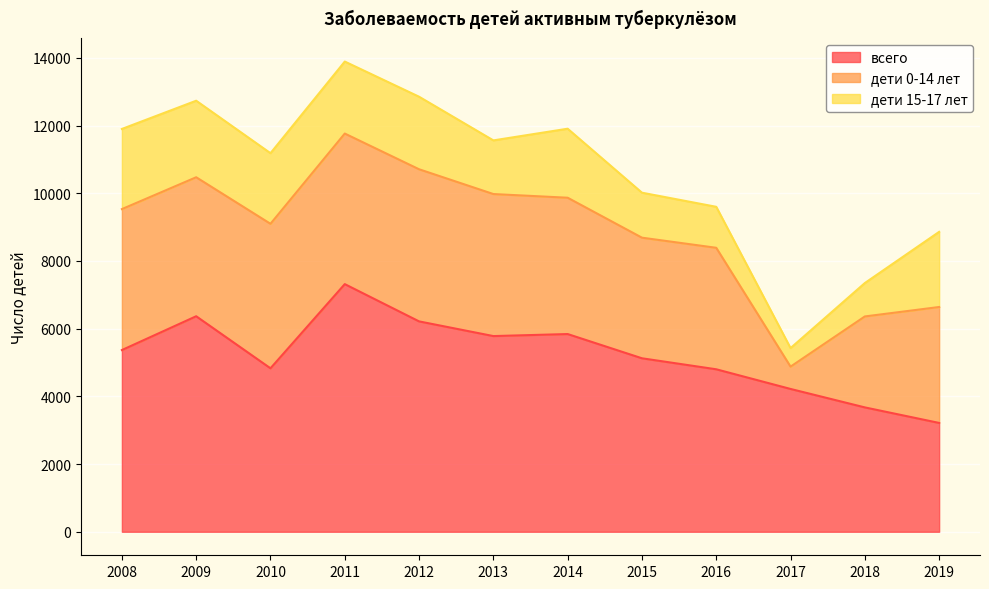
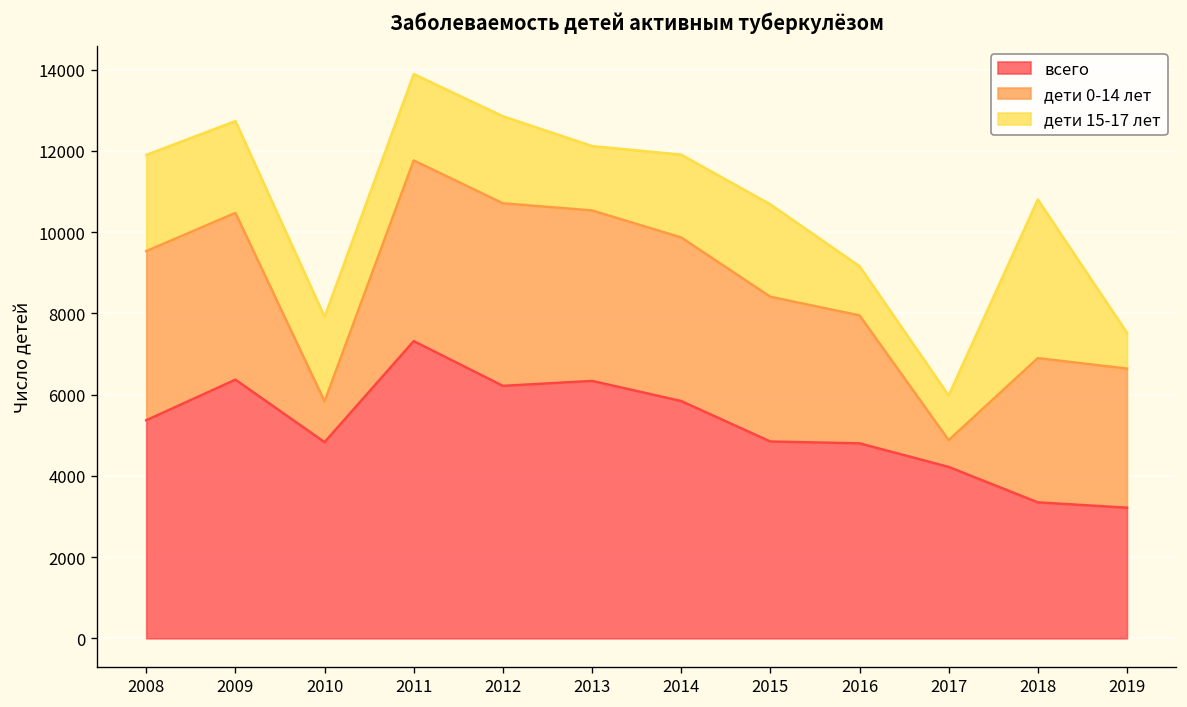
дети 0-14 лет, 2010: 4300 -> 1000
всего, 2013: 5800 -> 6300
всего, 2015: 5100 -> 4800
дети 15-17 лет, 2015: 1300 -> 2300
дети 0-14 лет, 2016: 3600 -> 3200
дети 15-17 лет, 2017: 500 -> 1100
всего, 2018: 3700 -> 3300
дети 0-14 лет, 2018: 2700 -> 3600
дети 15-17 лет, 2018: 1000 -> 3900
дети 15-17 лет, 2019: 2200 -> 900
